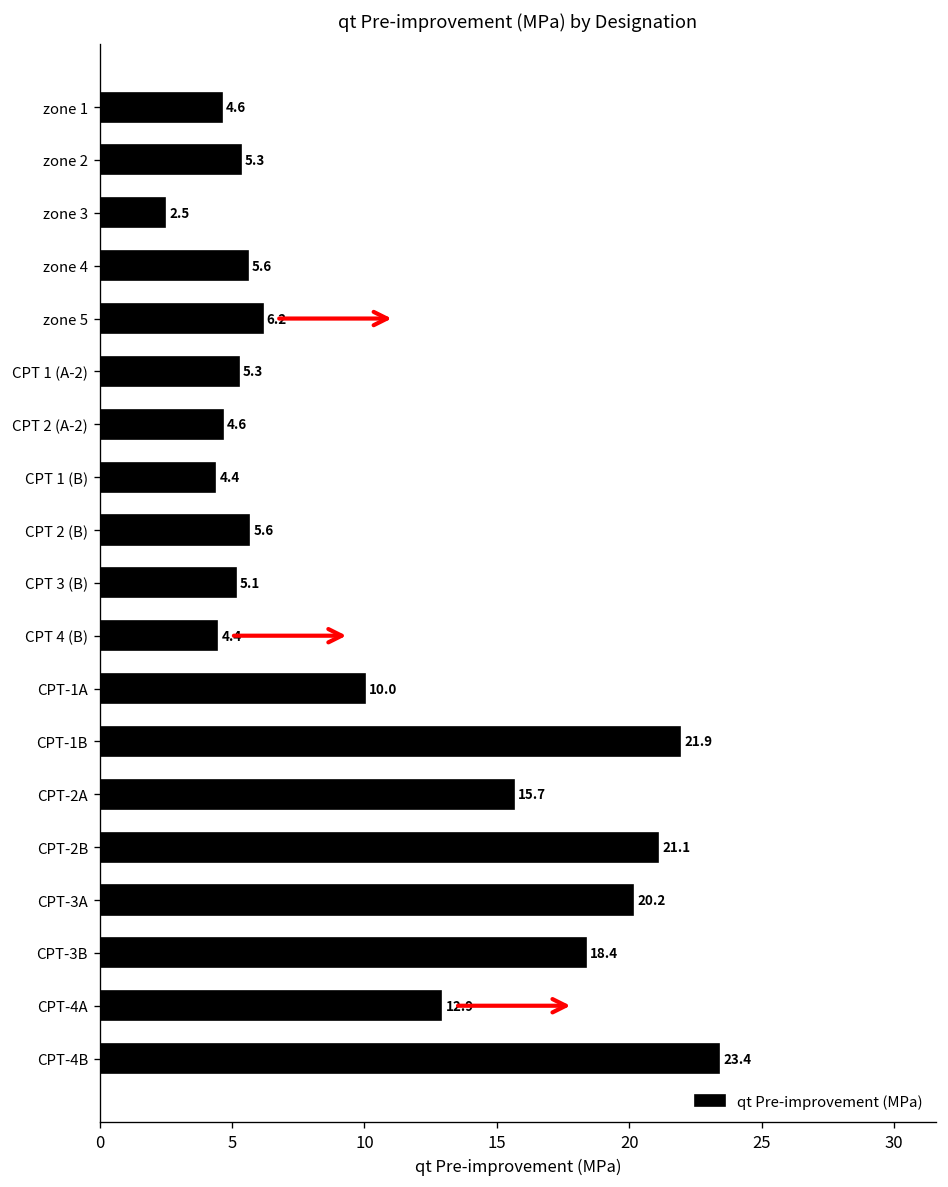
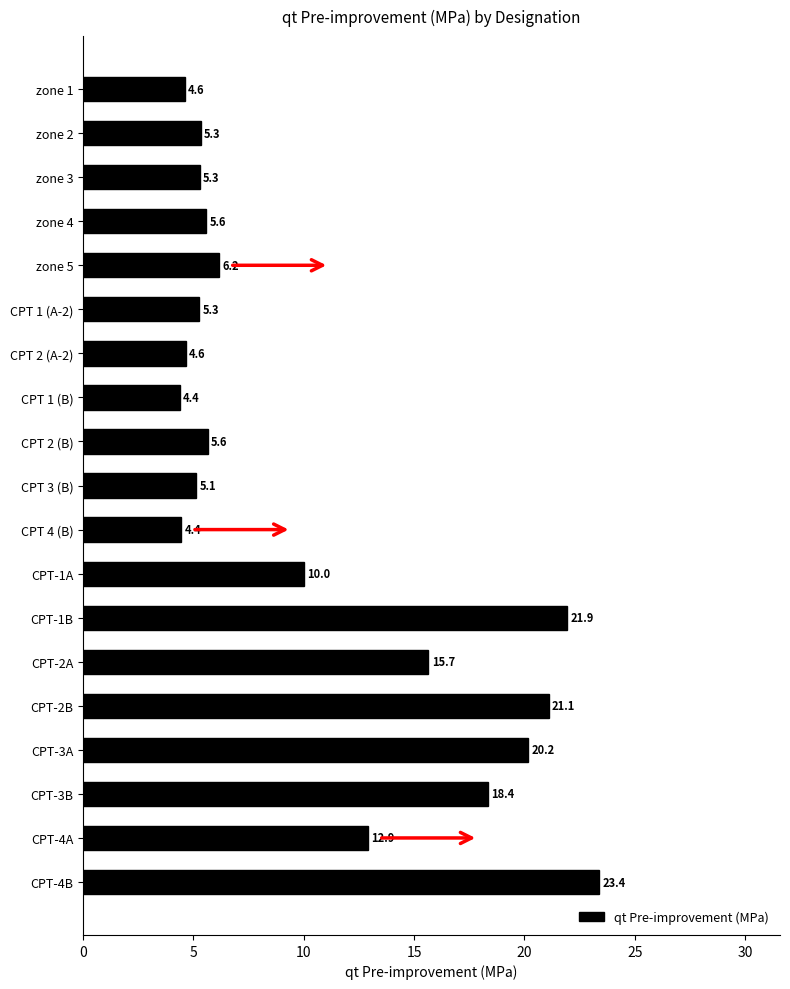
zone 3: 2.5 -> 5.3
